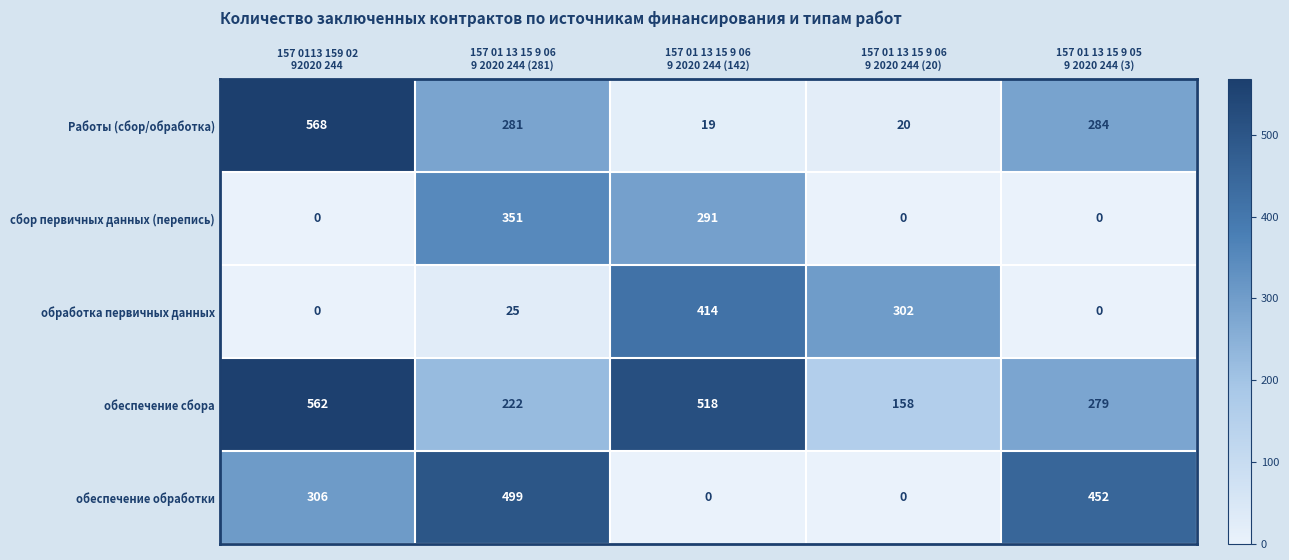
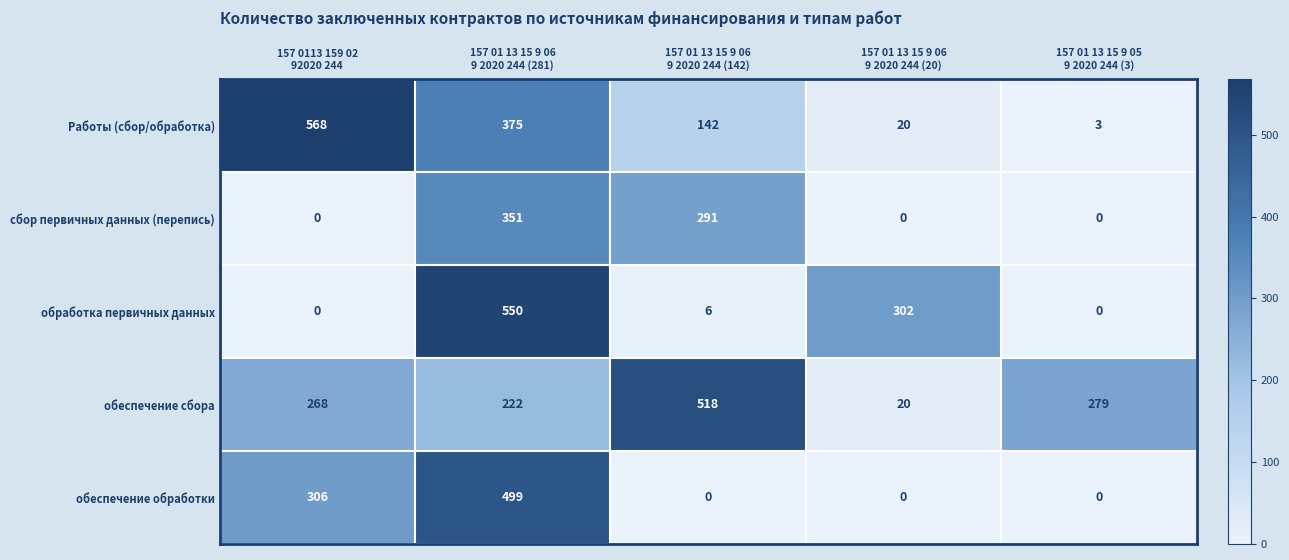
Работы (сбор/обработка), 157 01 13 15 9 06 9 2020 244 (281): 281 -> 375
Работы (сбор/обработка), 157 01 13 15 9 06 9 2020 244 (142): 19 -> 142
Работы (сбор/обработка), 157 01 13 15 9 05 9 2020 244 (3): 284 -> 3
обработка первичных данных, 157 01 13 15 9 06 9 2020 244 (281): 25 -> 550
обработка первичных данных, 157 01 13 15 9 06 9 2020 244 (142): 414 -> 6
обеспечение сбора, 157 0113 159 02 92020 244: 562 -> 268
обеспечение сбора, 157 01 13 15 9 06 9 2020 244 (20): 158 -> 20
обеспечение обработки, 157 01 13 15 9 05 9 2020 244 (3): 452 -> 0
